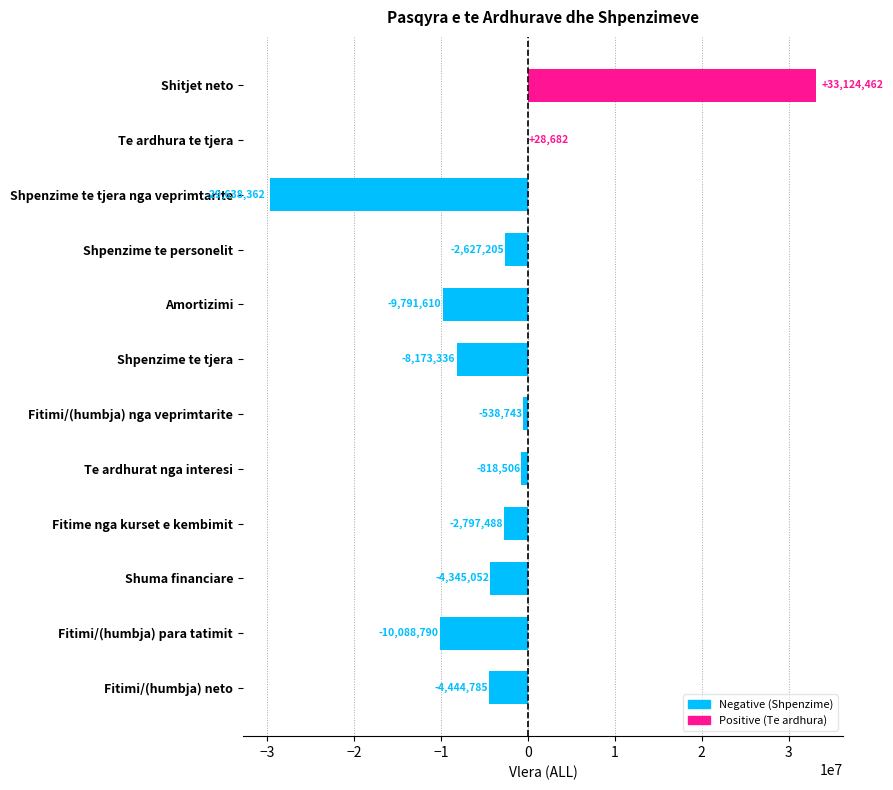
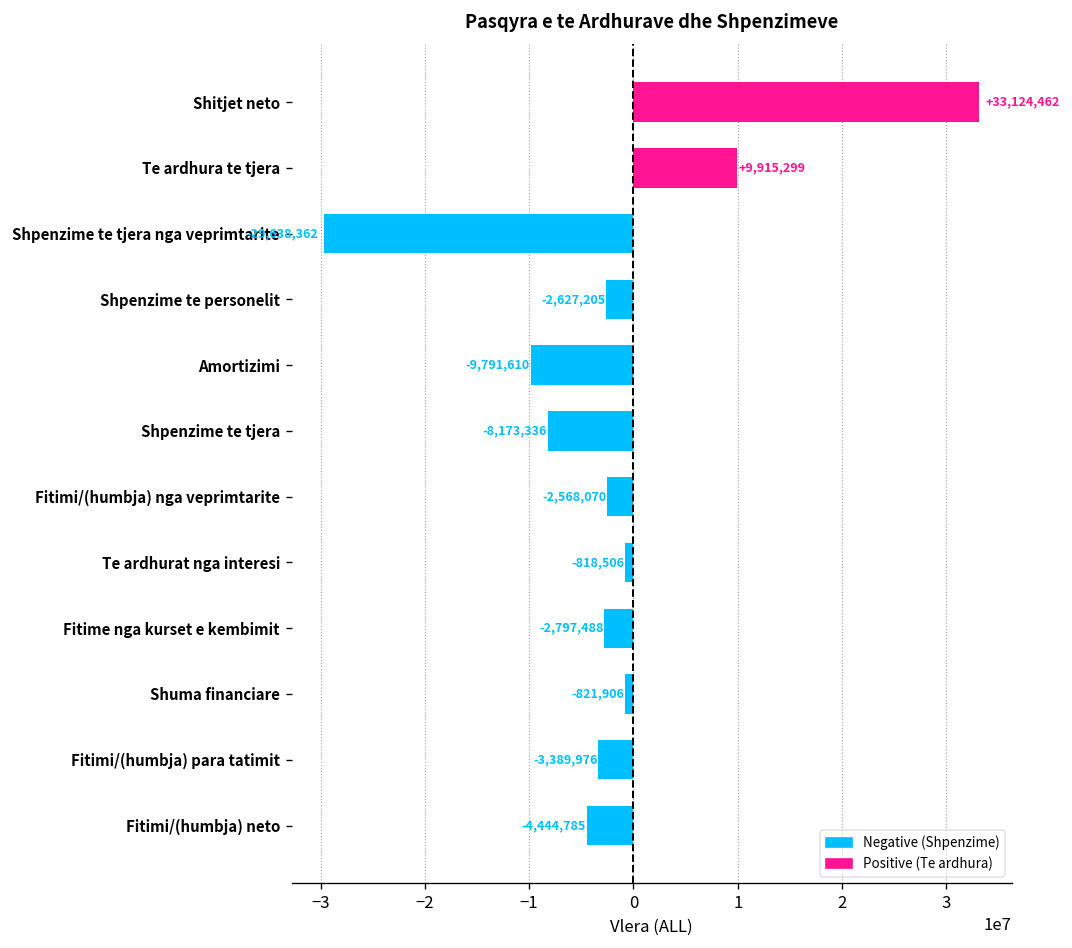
Te ardhura te tjera: +28,682 -> +9,915,299
Fitimi/(humbja) nga veprimtarite: -538,743 -> -2,568,070
Shuma financiare: -4,345,052 -> -821,906
Fitimi/(humbja) para tatimit: -10,088,790 -> -3,389,976
